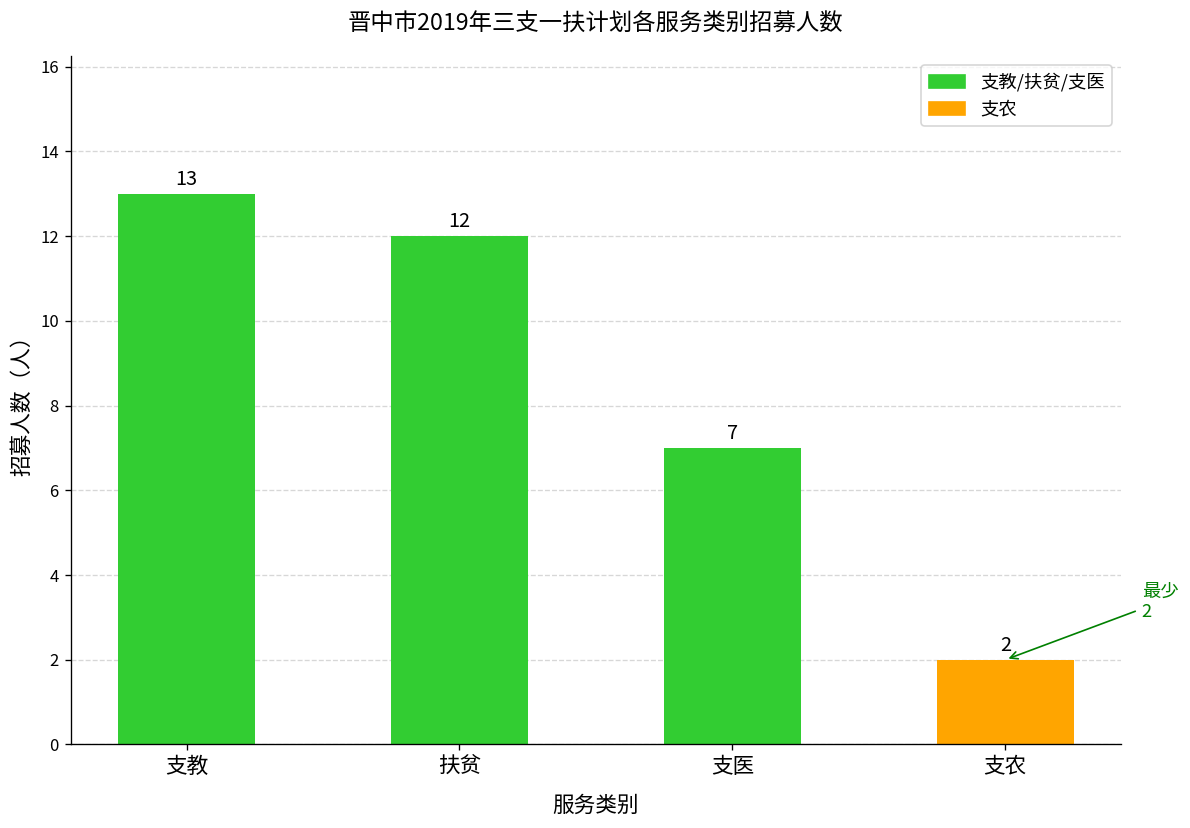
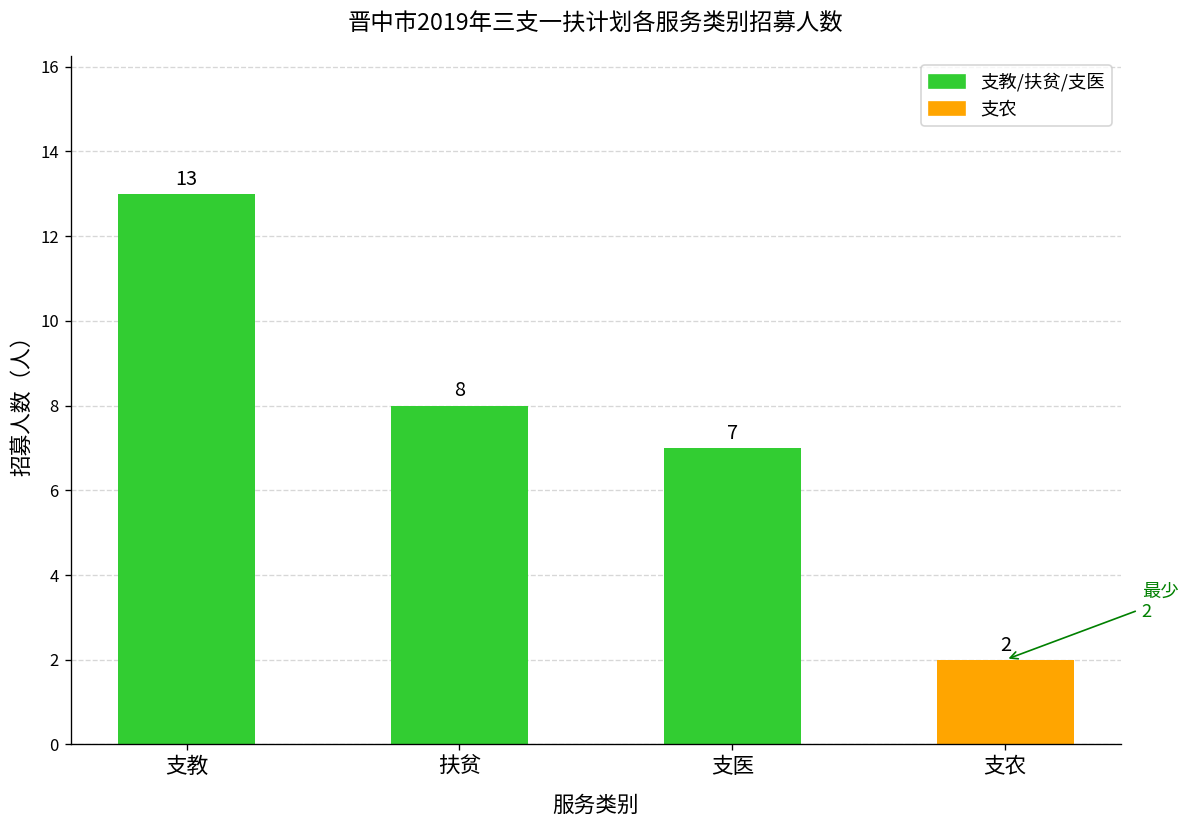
扶贫: 12 -> 8
